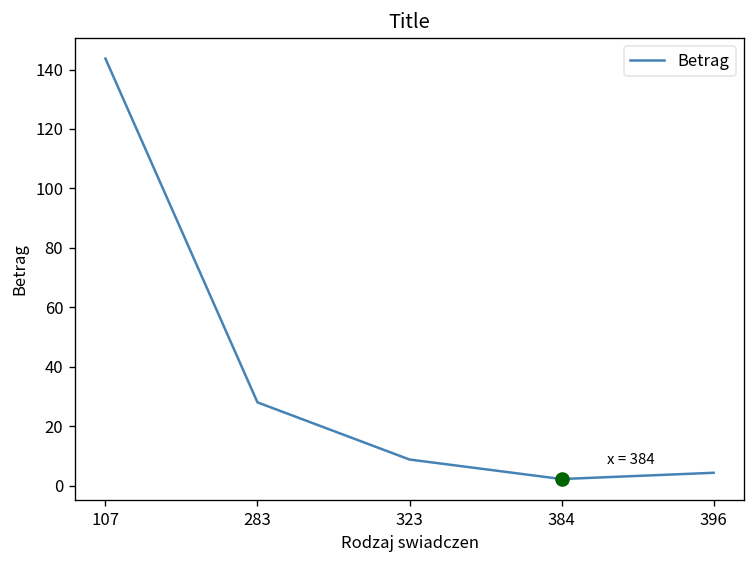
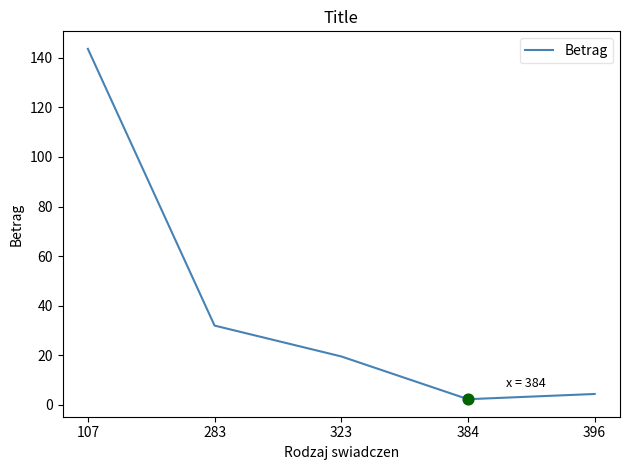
Betrag, 283: 28 -> 32
Betrag, 323: 9 -> 19
